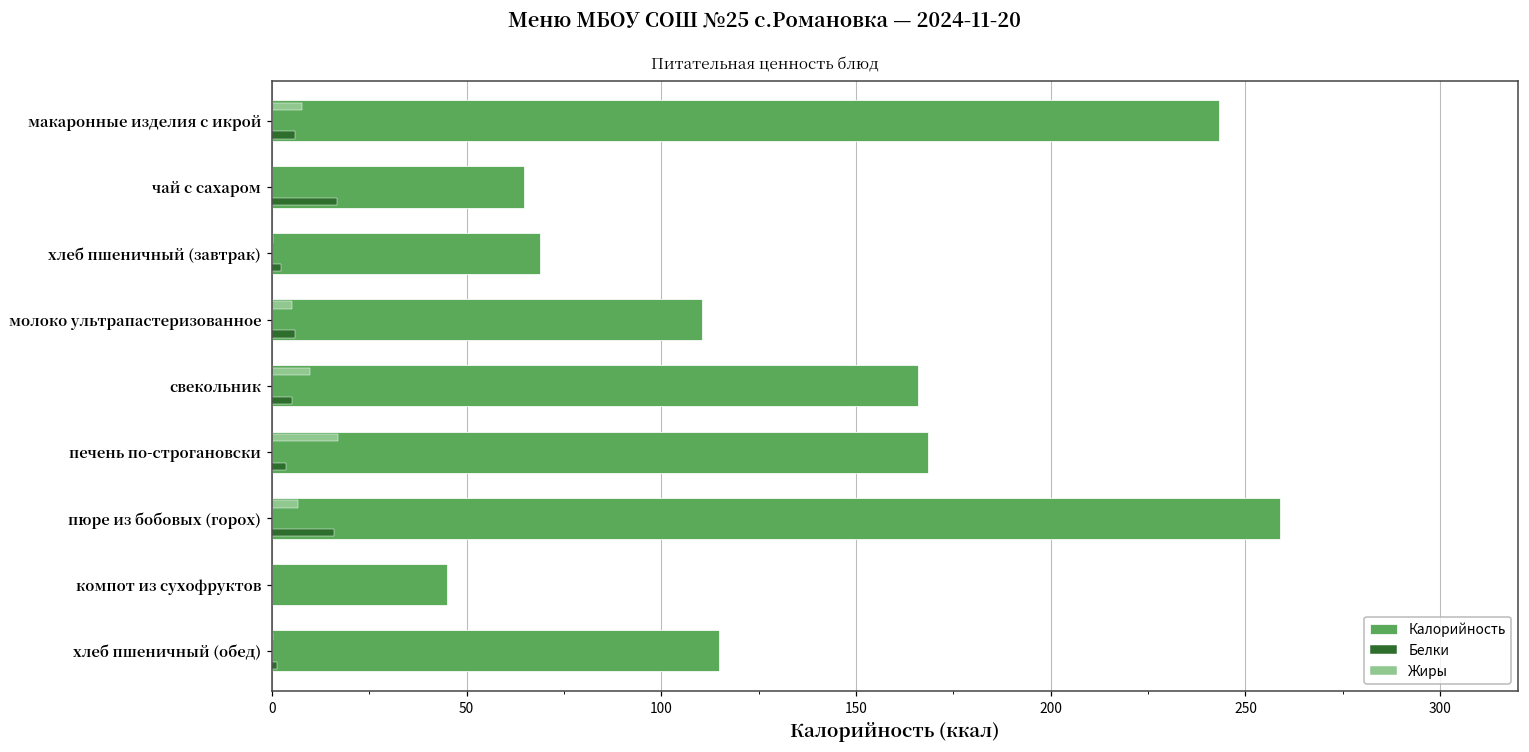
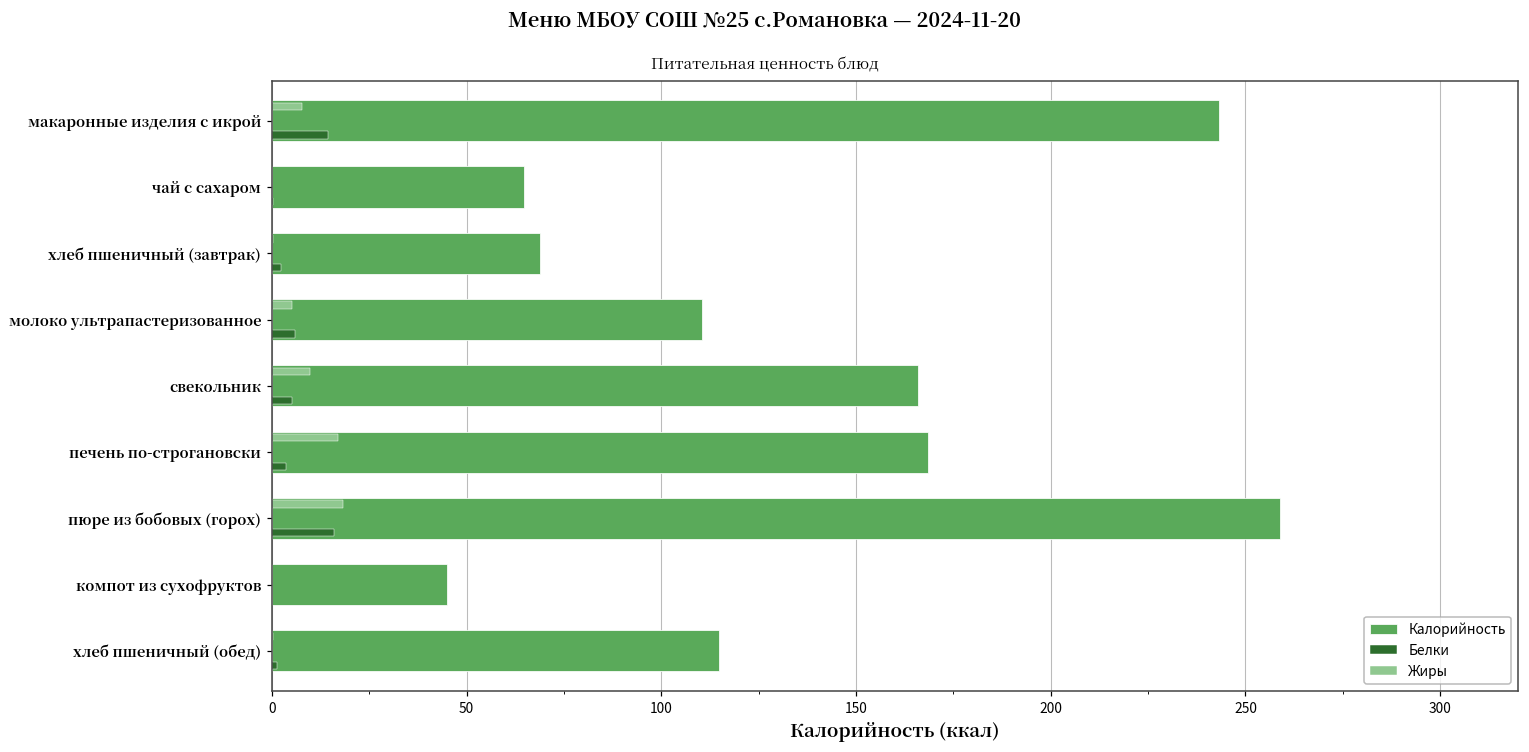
Белки, макаронные изделия с икрой: 6 -> 14
Белки, чай с сахаром: 17 -> 0
Жиры, пюре из бобовых (горох): 7 -> 18
